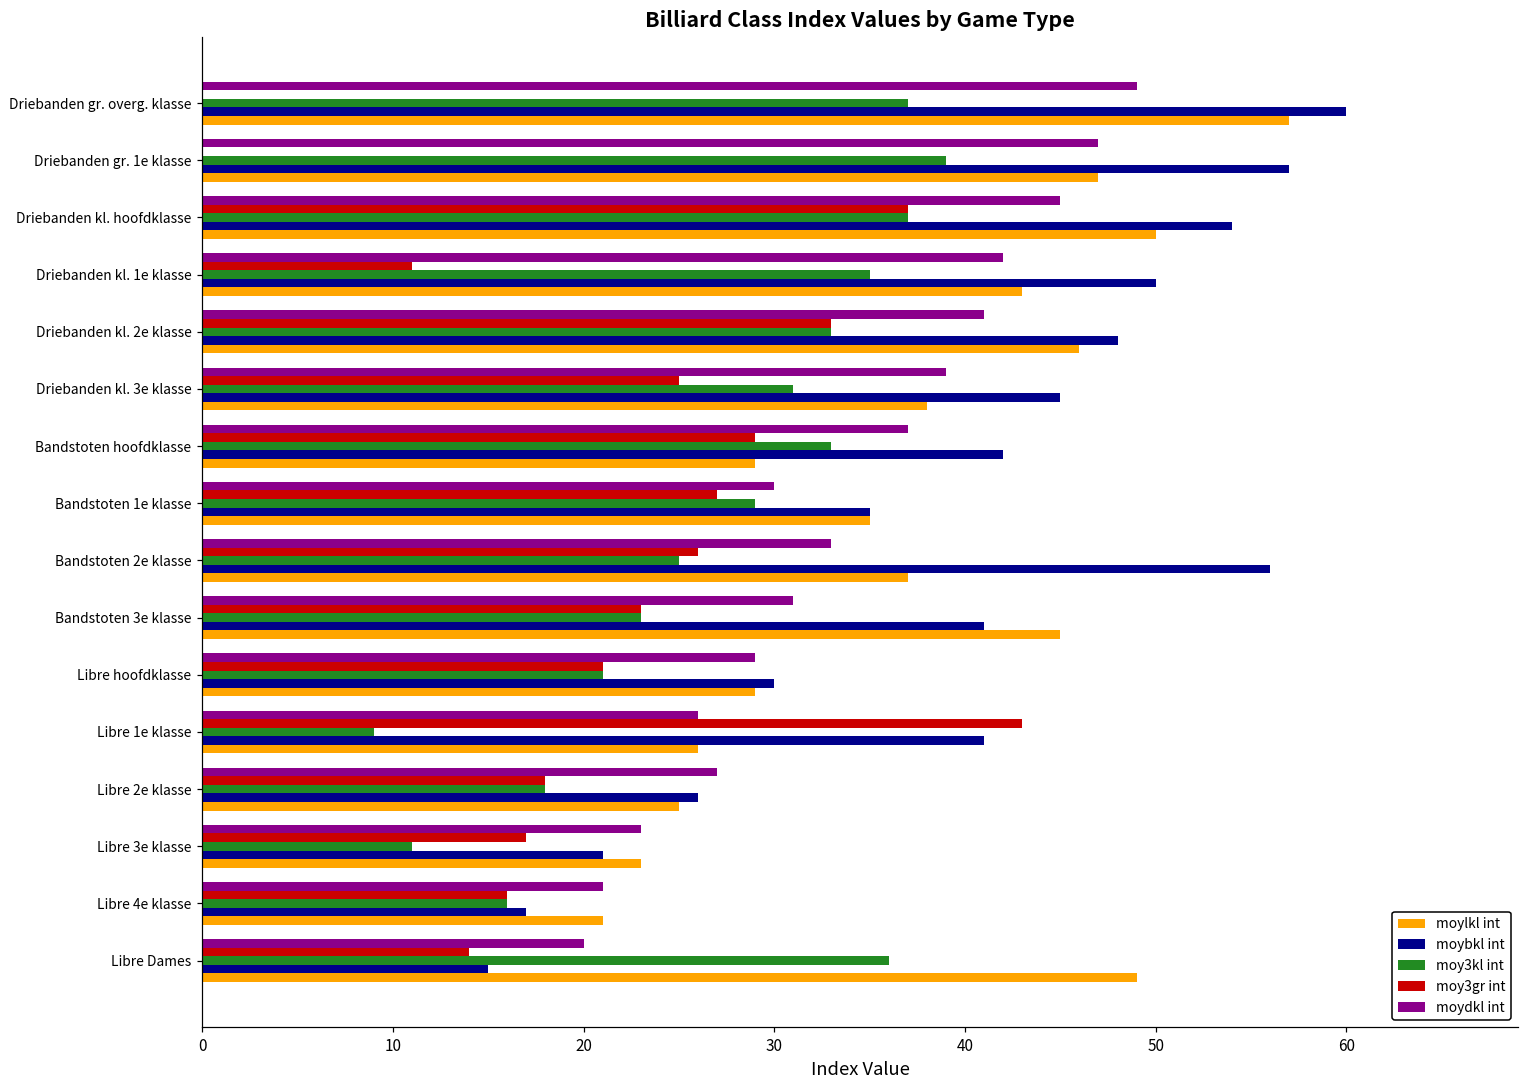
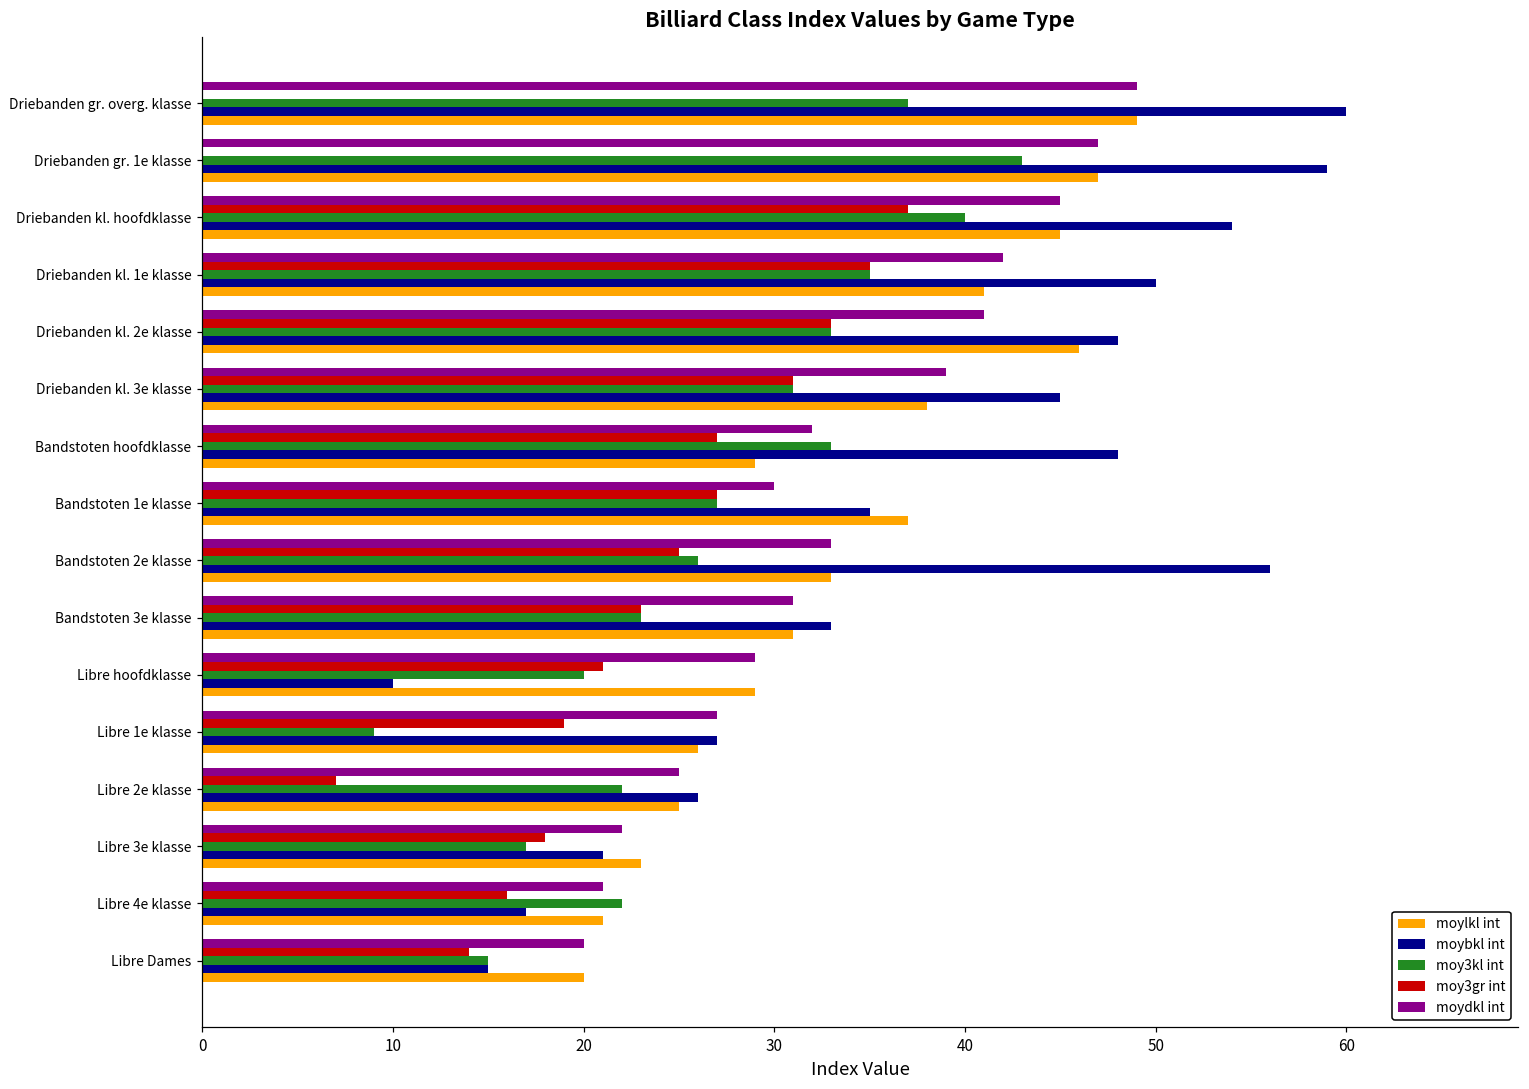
moylkl int, Driebanden gr. overg. klasse: 57 -> 49
moy3kl int, Driebanden gr. 1e klasse: 39 -> 43
moybkl int, Driebanden gr. 1e klasse: 57 -> 59
moy3kl int, Driebanden kl. hoofdklasse: 37 -> 40
moylkl int, Driebanden kl. hoofdklasse: 50 -> 45
moy3gr int, Driebanden kl. 1e klasse: 11 -> 35
moylkl int, Driebanden kl. 1e klasse: 43 -> 41
moy3gr int, Driebanden kl. 3e klasse: 25 -> 31
moydkl int, Bandstoten hoofdklasse: 37 -> 32
moy3gr int, Bandstoten hoofdklasse: 29 -> 27
moybkl int, Bandstoten hoofdklasse: 42 -> 48
moy3kl int, Bandstoten 1e klasse: 29 -> 27
moylkl int, Bandstoten 1e klasse: 35 -> 37
moy3gr int, Bandstoten 2e klasse: 26 -> 25
moy3kl int, Bandstoten 2e klasse: 25 -> 26
moylkl int, Bandstoten 2e klasse: 37 -> 33
moybkl int, Bandstoten 3e klasse: 41 -> 33
moylkl int, Bandstoten 3e klasse: 45 -> 31
moy3kl int, Libre hoofdklasse: 21 -> 20
moybkl int, Libre hoofdklasse: 30 -> 10
moydkl int, Libre 1e klasse: 26 -> 27
moy3gr int, Libre 1e klasse: 43 -> 19
moybkl int, Libre 1e klasse: 41 -> 27
moydkl int, Libre 2e klasse: 27 -> 25
moy3gr int, Libre 2e klasse: 18 -> 7
moy3kl int, Libre 2e klasse: 18 -> 22
moydkl int, Libre 3e klasse: 23 -> 22
moy3gr int, Libre 3e klasse: 17 -> 18
moy3kl int, Libre 3e klasse: 11 -> 17
moy3kl int, Libre 4e klasse: 16 -> 22
moy3kl int, Libre Dames: 36 -> 15
moylkl int, Libre Dames: 49 -> 20
